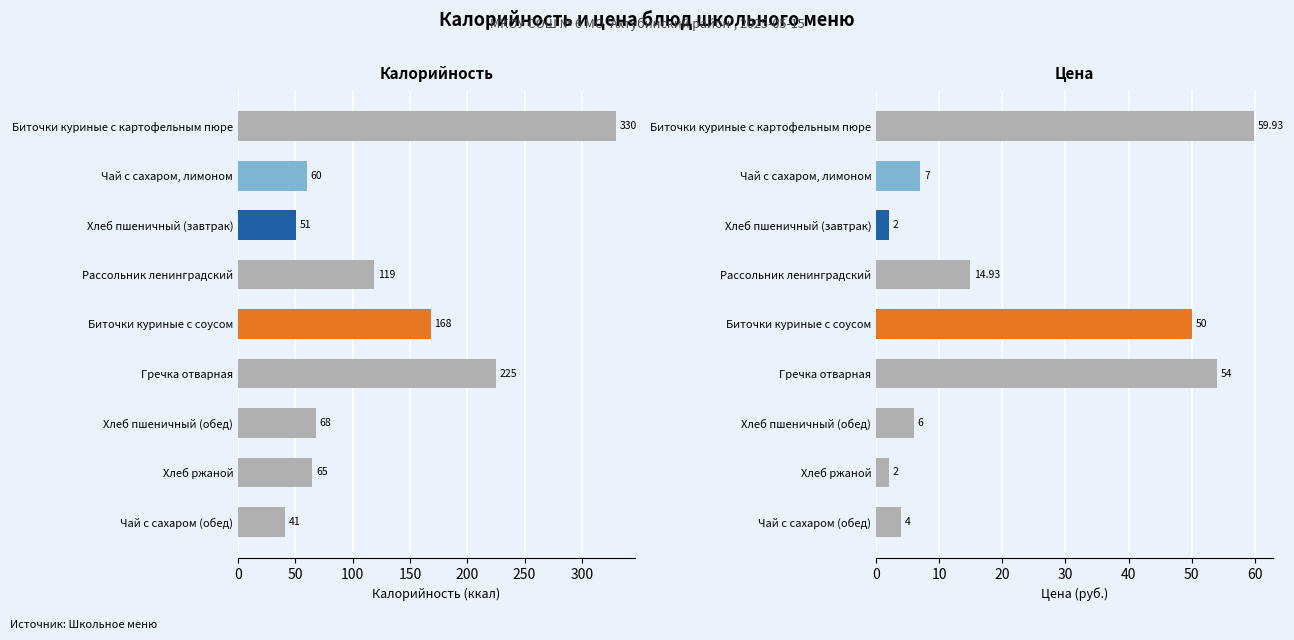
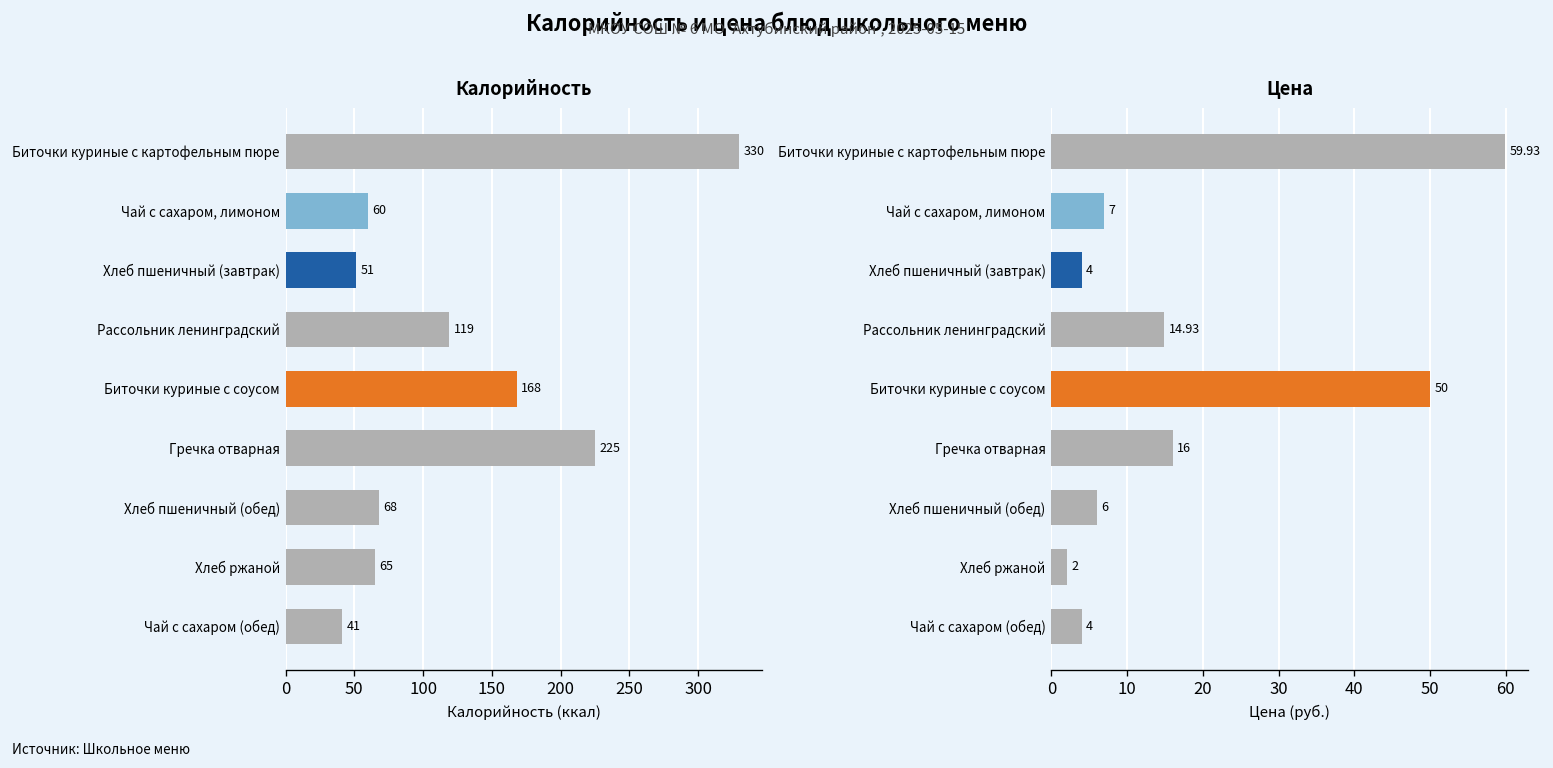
Цена, Хлеб пшеничный (завтрак): 2 -> 4
Цена, Гречка отварная: 54 -> 16
